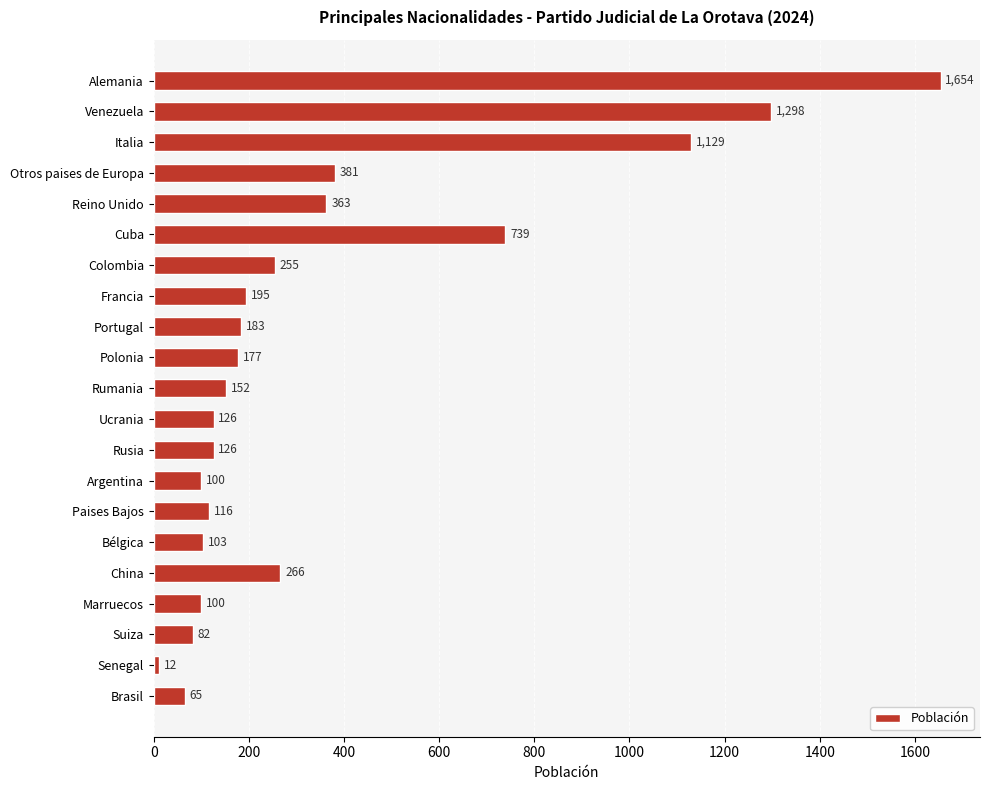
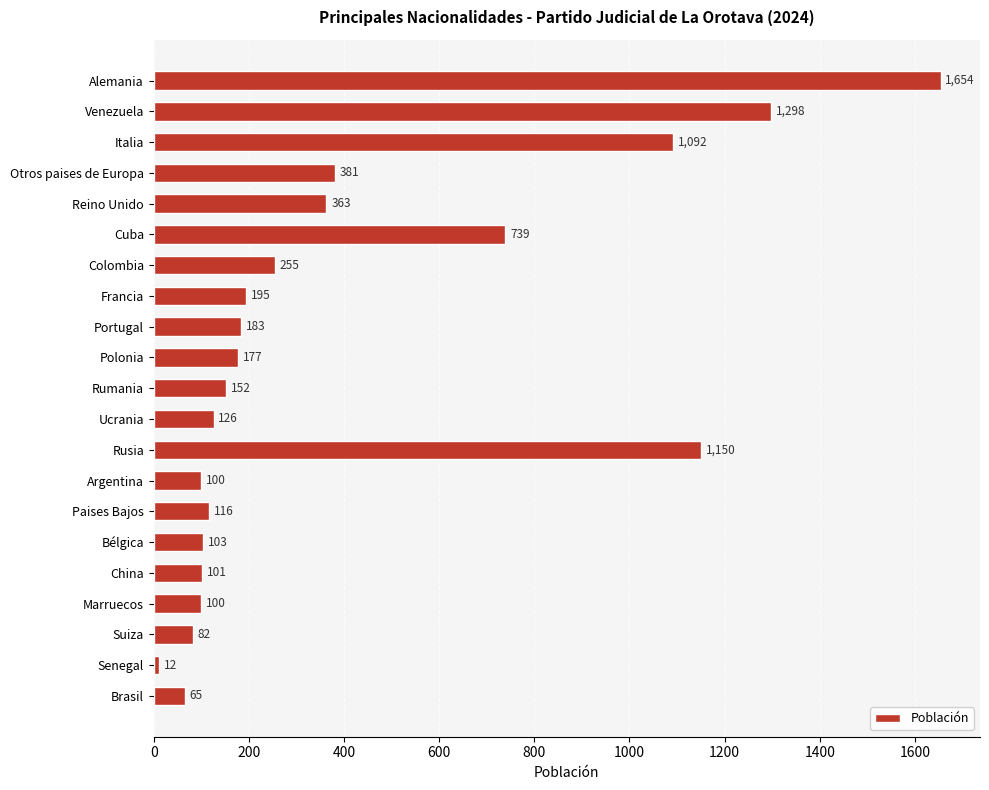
Italia: 1,129 -> 1,092
Rusia: 126 -> 1,150
China: 266 -> 101
